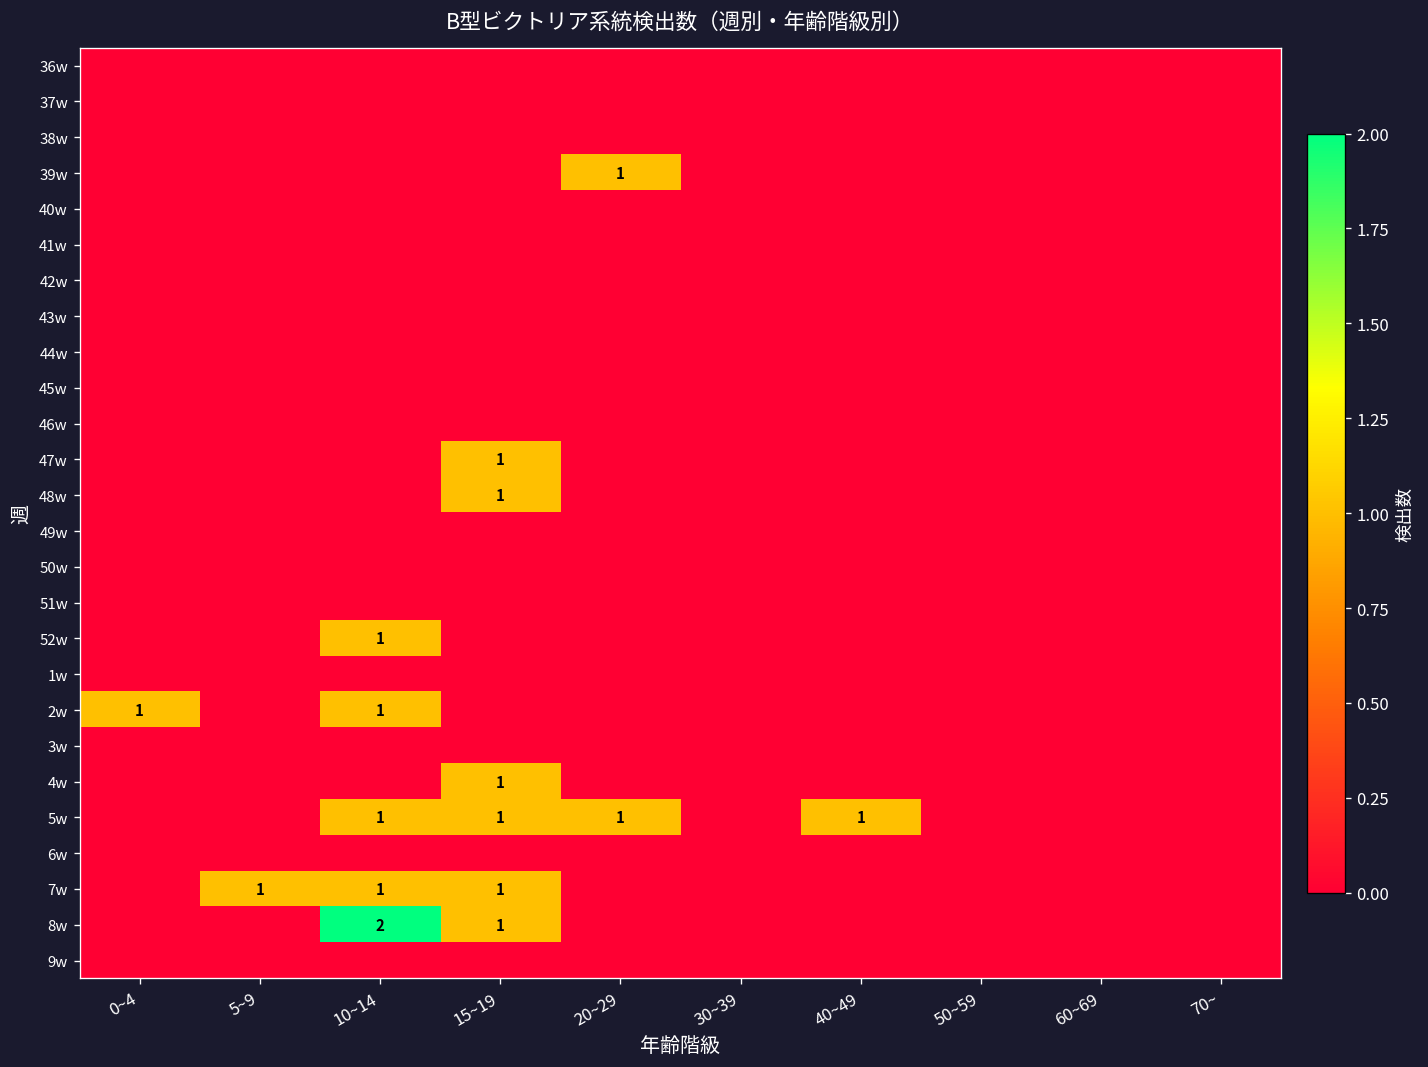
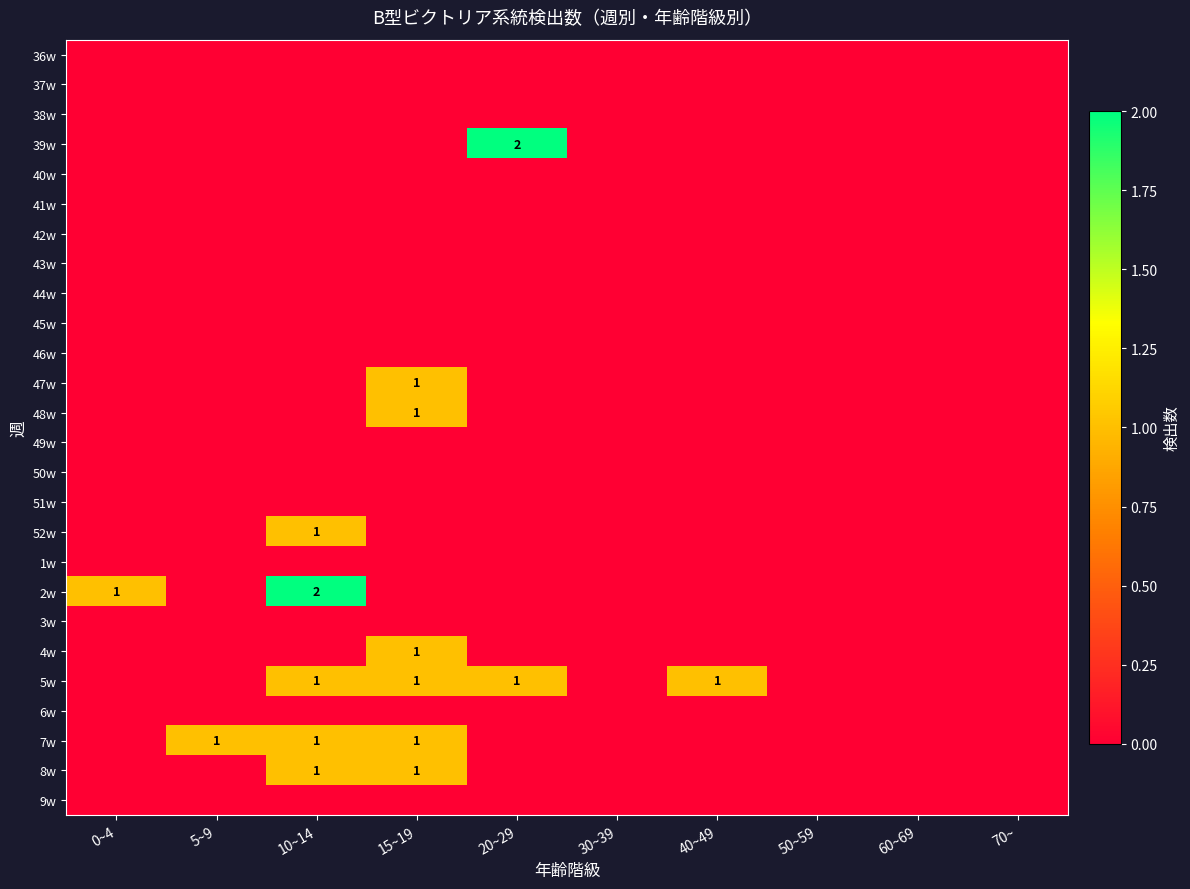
39w, 20~29: 1 -> 2
2w, 10~14: 1 -> 2
8w, 10~14: 2 -> 1
